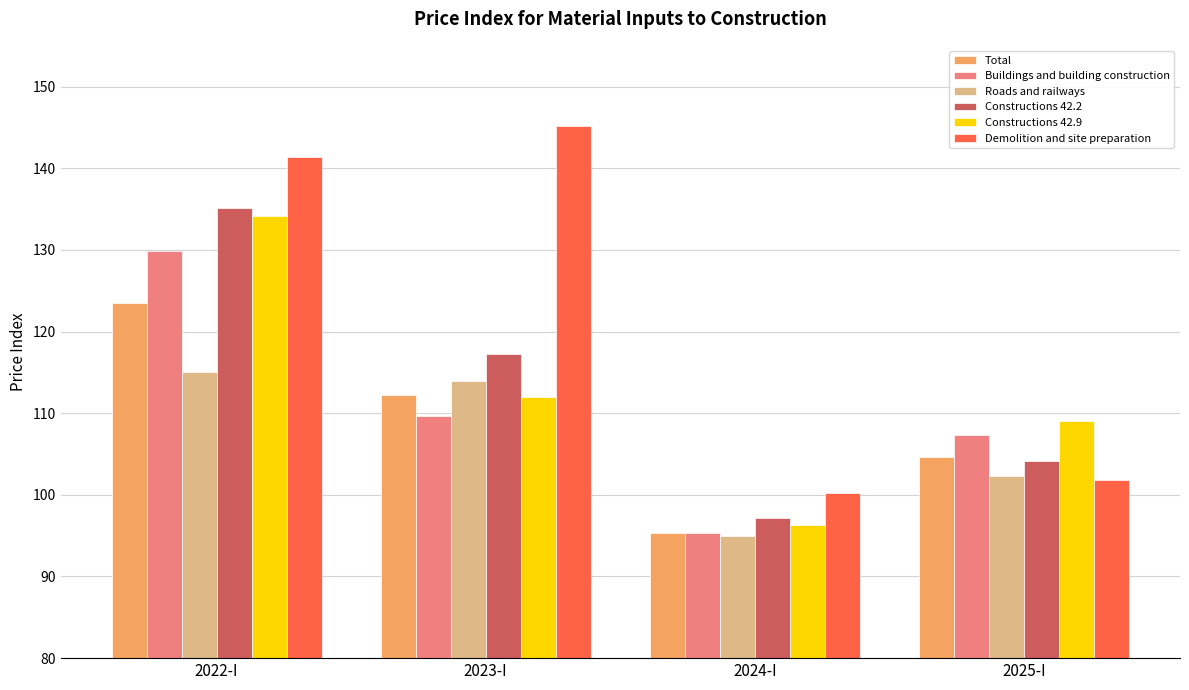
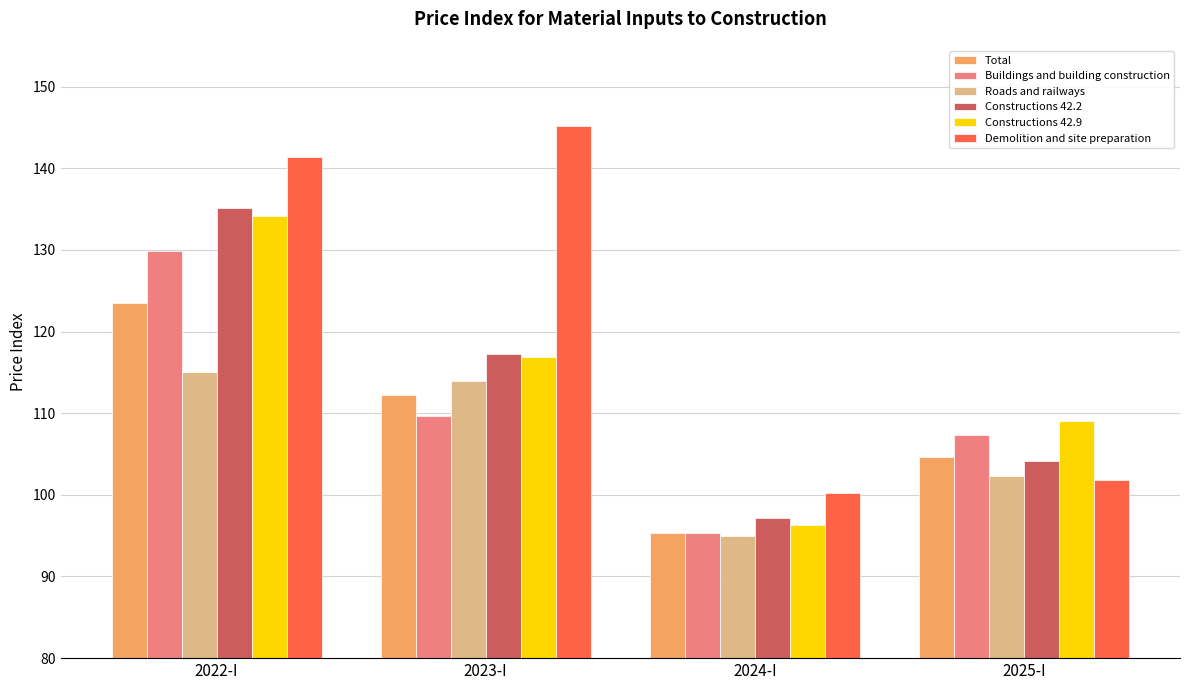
Constructions 42.9, 2023-I: 112 -> 117
